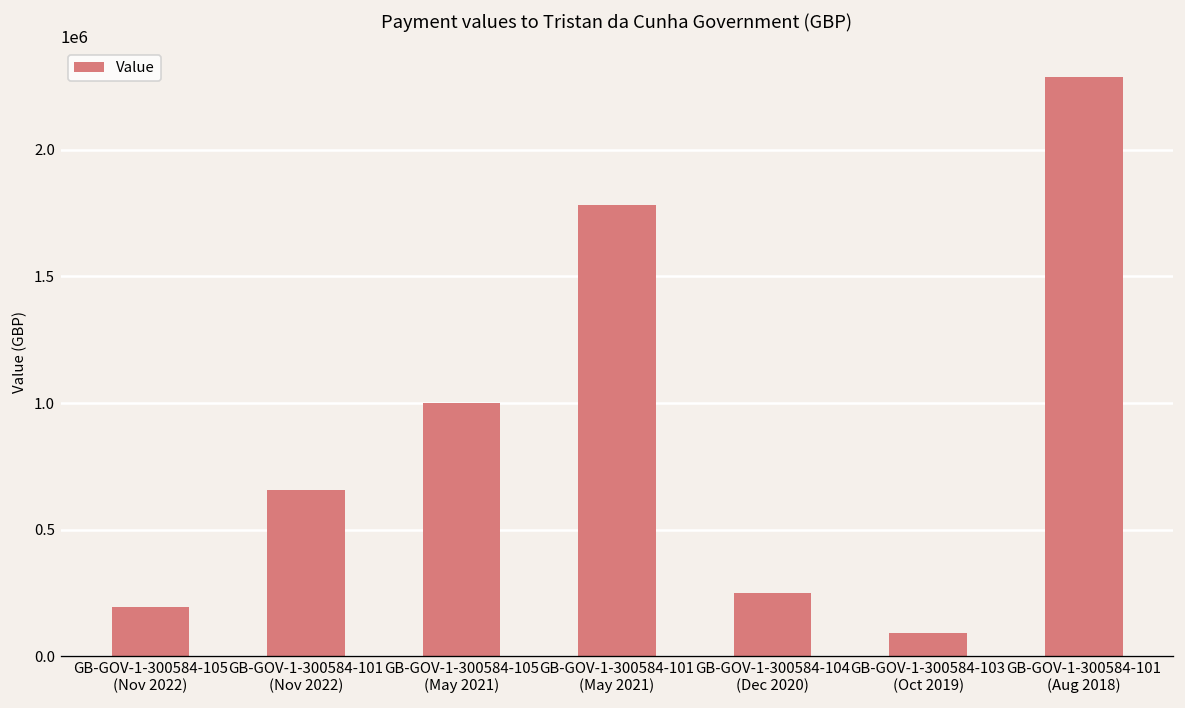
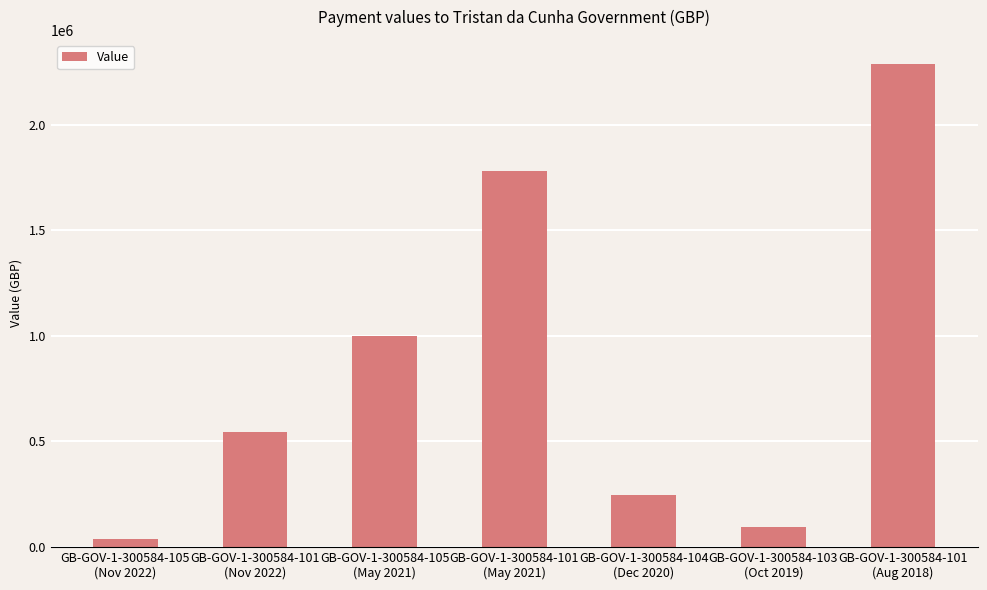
GB-GOV-1-300584-105 (Nov 2022): 190000 -> 40000
GB-GOV-1-300584-101 (Nov 2022): 660000 -> 550000
